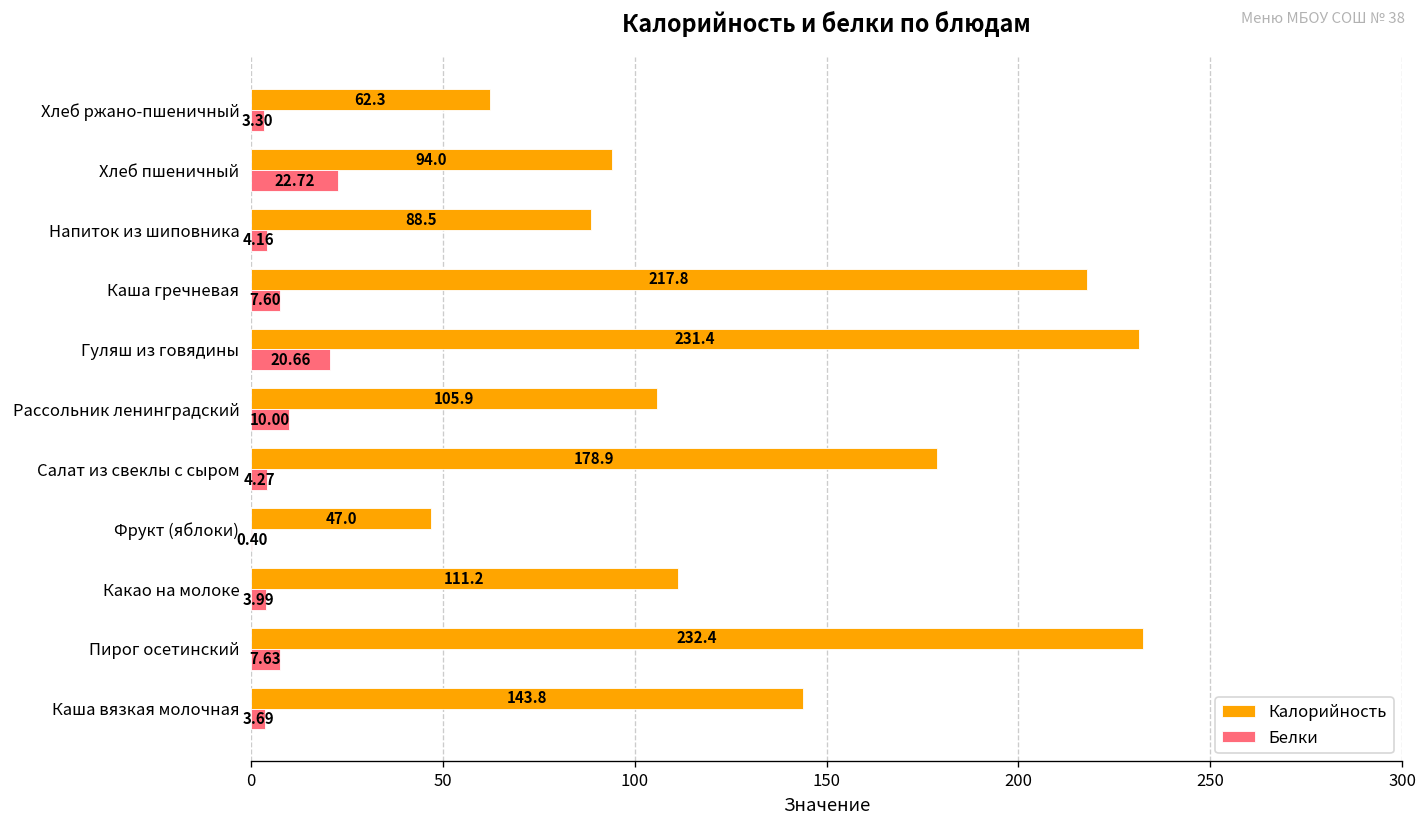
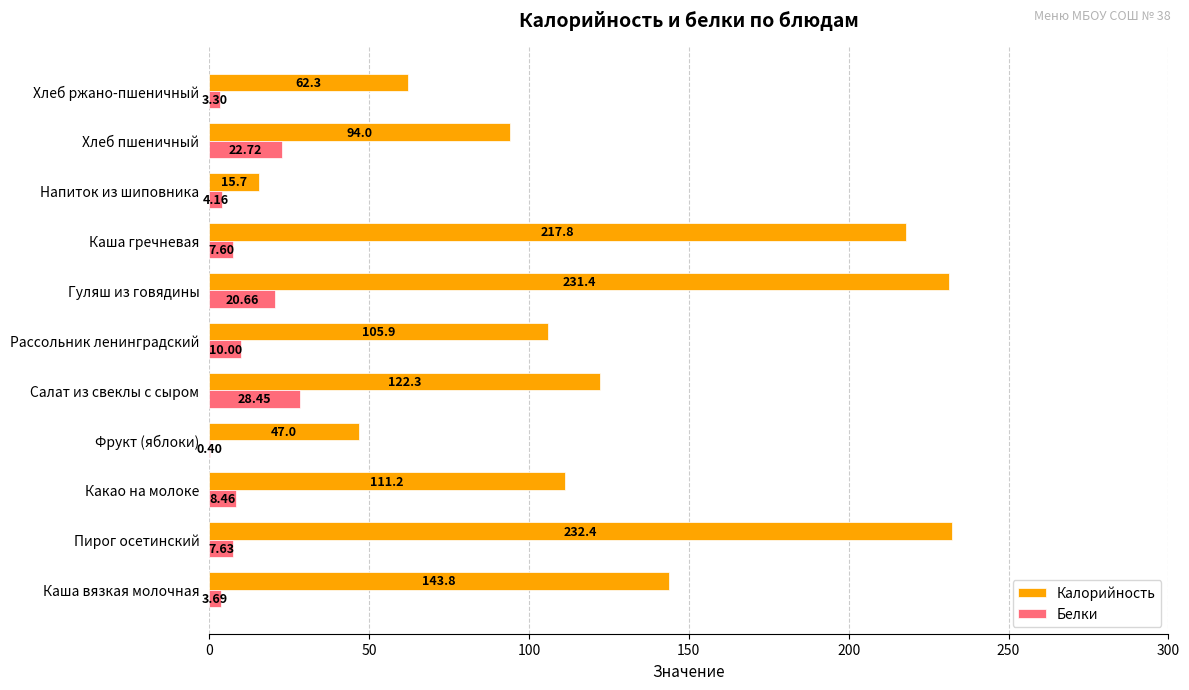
Калорийность, Напиток из шиповника: 88.5 -> 15.7
Калорийность, Салат из свеклы с сыром: 178.9 -> 122.3
Белки, Салат из свеклы с сыром: 4.27 -> 28.45
Белки, Какао на молоке: 3.99 -> 8.46
